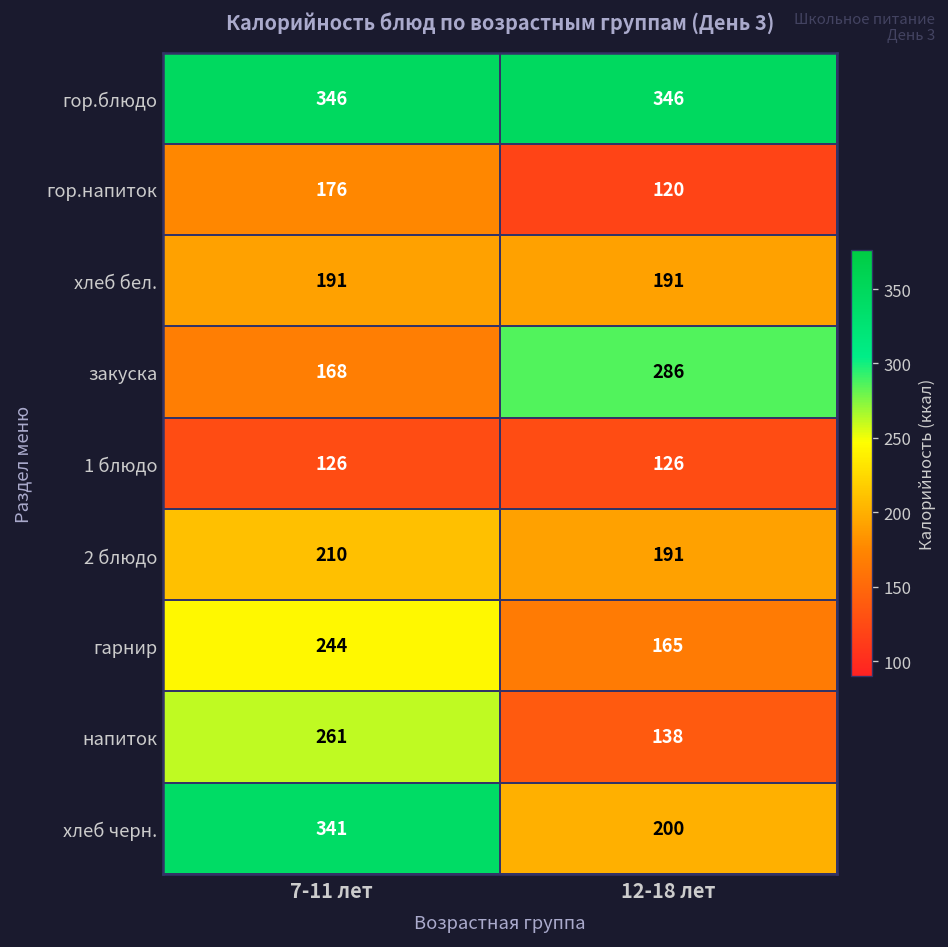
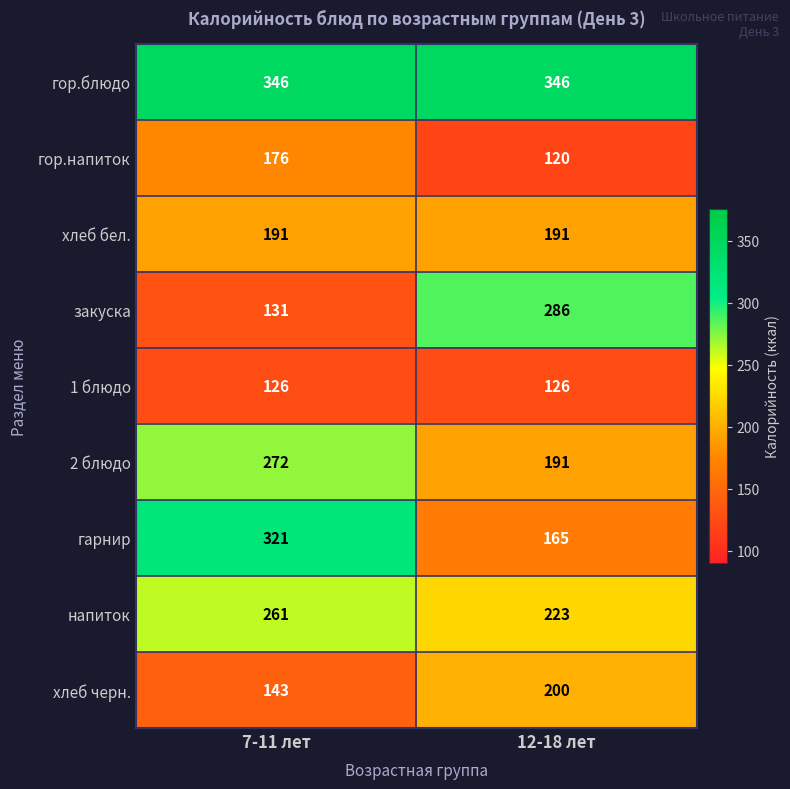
закуска, 7-11 лет: 168 -> 131
2 блюдо, 7-11 лет: 210 -> 272
гарнир, 7-11 лет: 244 -> 321
напиток, 12-18 лет: 138 -> 223
хлеб черн., 7-11 лет: 341 -> 143
